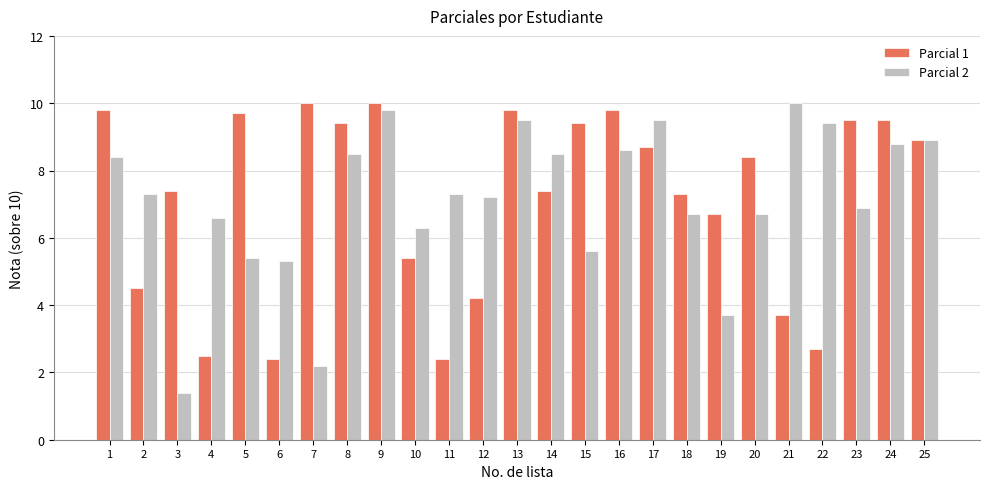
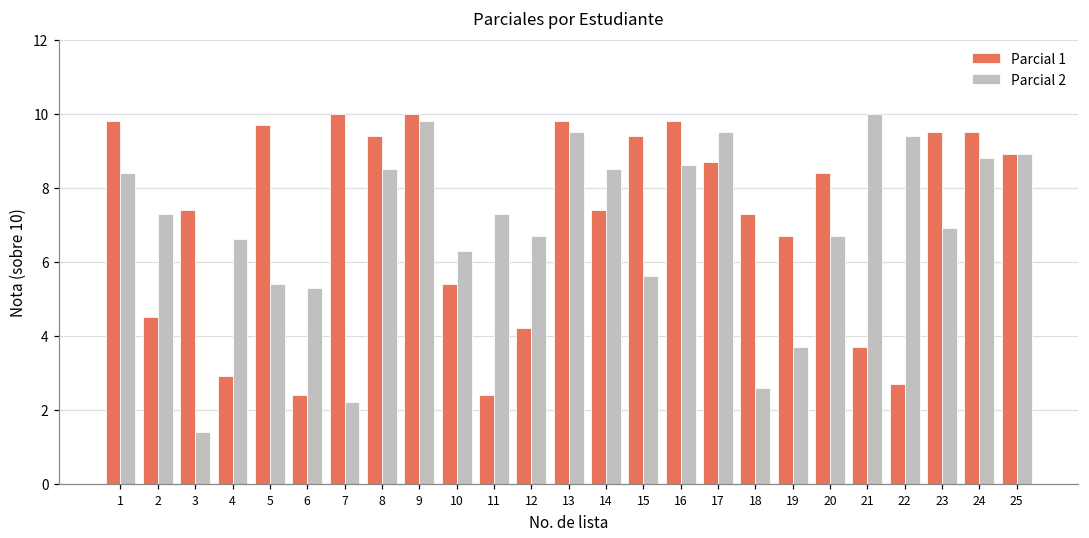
Parcial 1, 4: 2.5 -> 2.9
Parcial 2, 12: 7.2 -> 6.7
Parcial 2, 18: 6.7 -> 2.6
